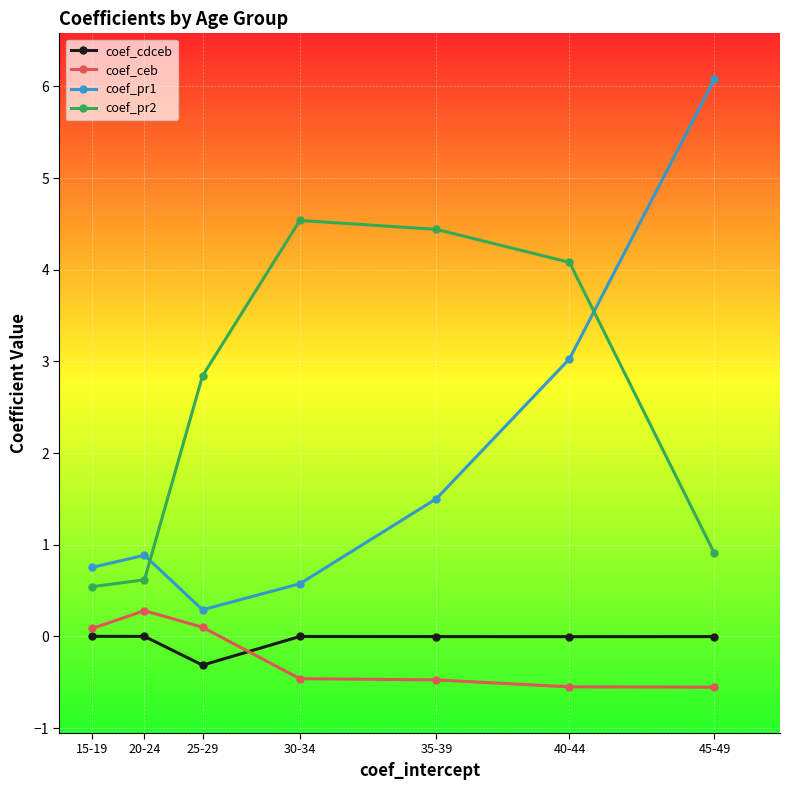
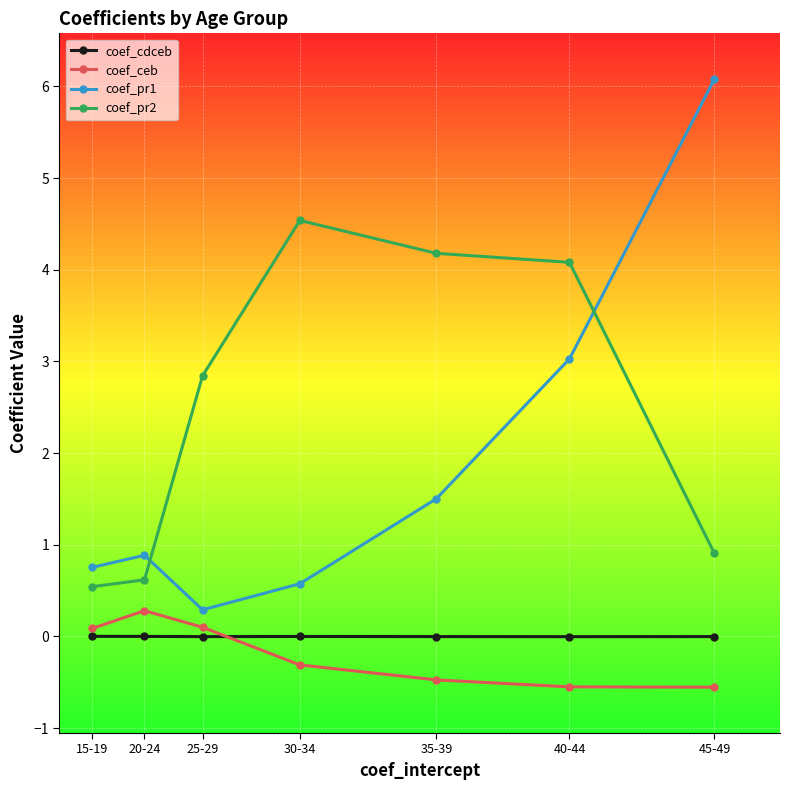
coef_cdceb, 25-29: -0.3 -> 0.0
coef_ceb, 30-34: -0.5 -> -0.3
coef_pr2, 35-39: 4.4 -> 4.2
